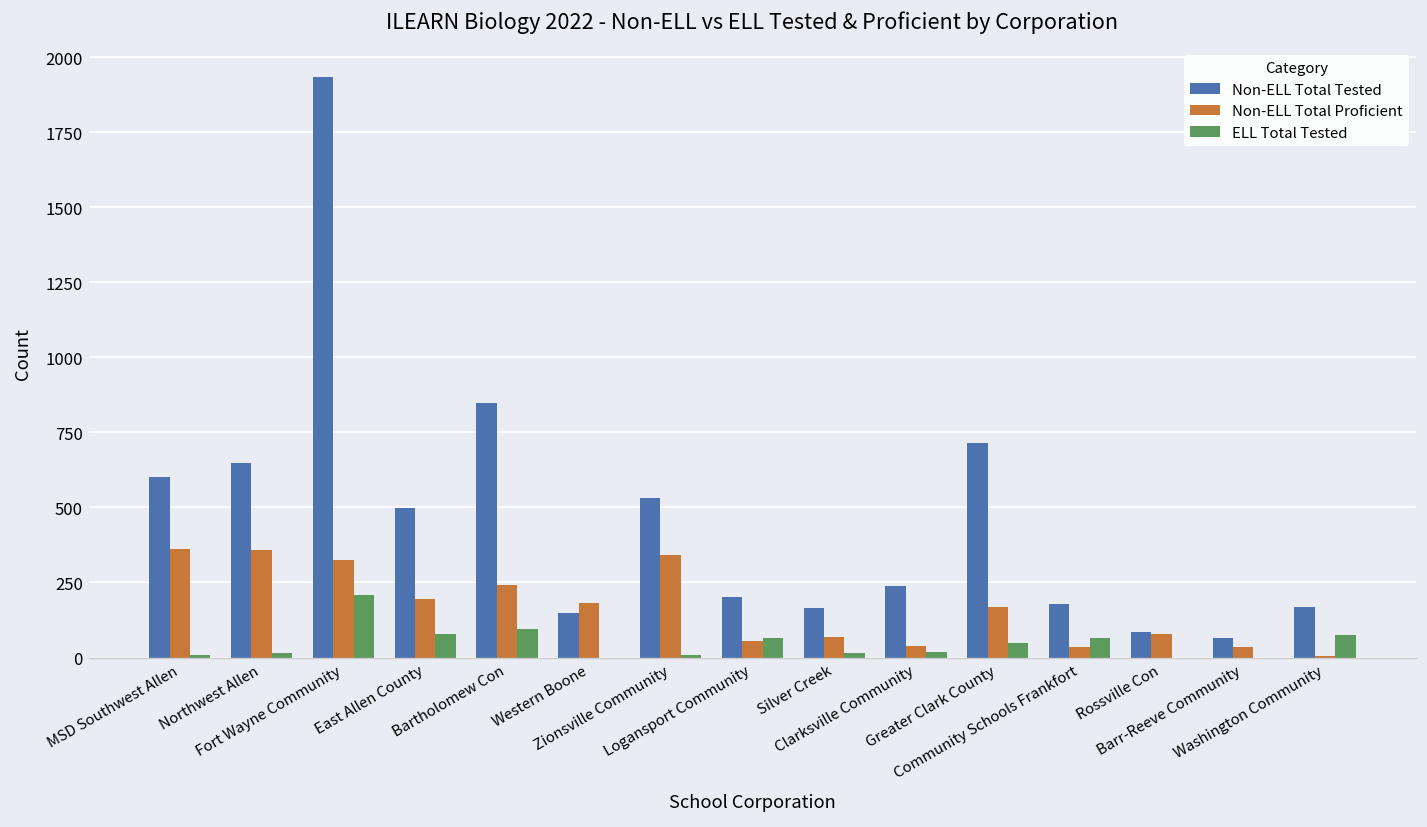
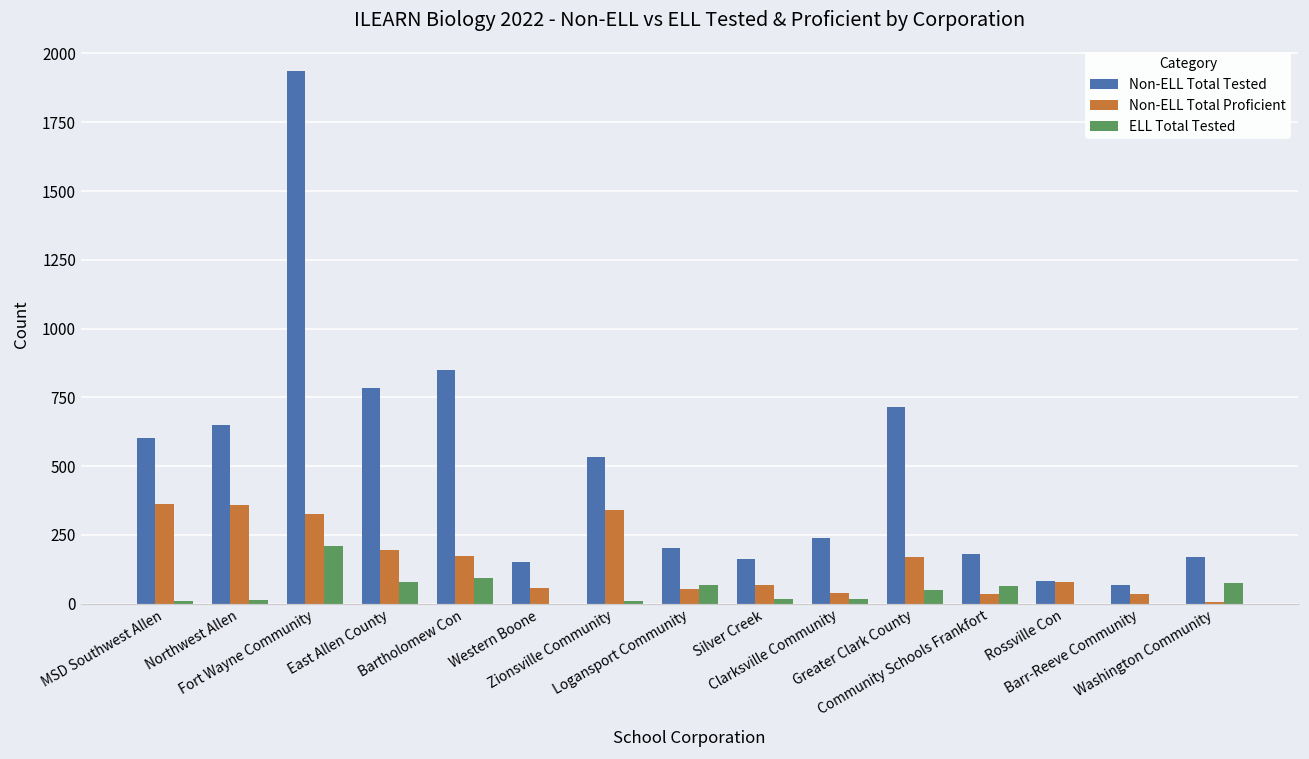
Non-ELL Total Tested, East Allen County: 500 -> 780
Non-ELL Total Proficient, Bartholomew Con: 240 -> 170
Non-ELL Total Proficient, Western Boone: 180 -> 60
